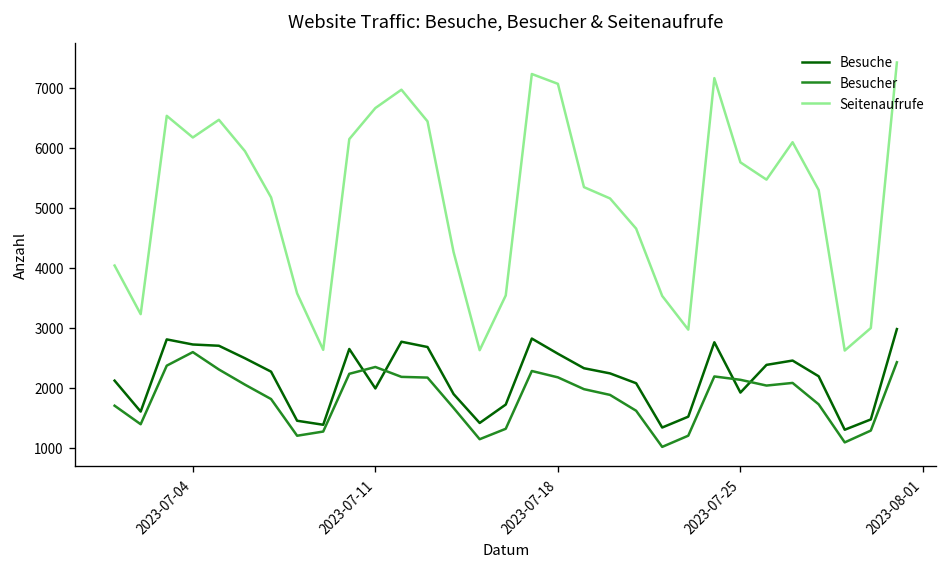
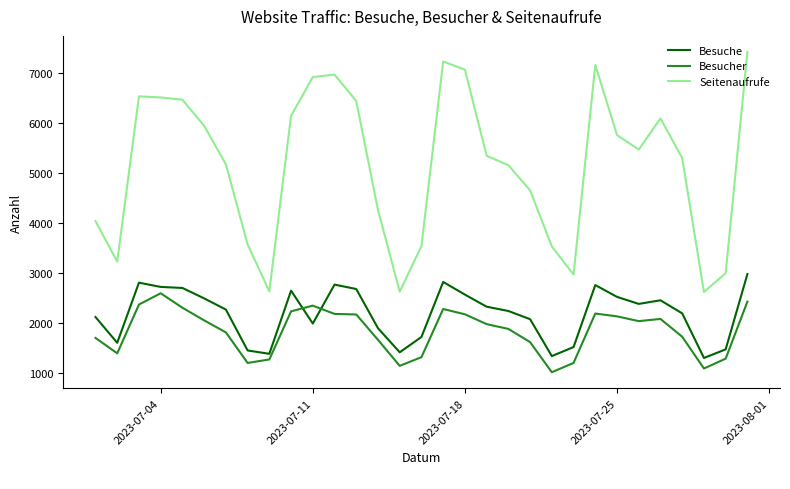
Seitenaufrufe, 2023-07-04: 6200 -> 6500
Seitenaufrufe, 2023-07-11: 6700 -> 6900
Besuche, 2023-07-25: 1900 -> 2500
